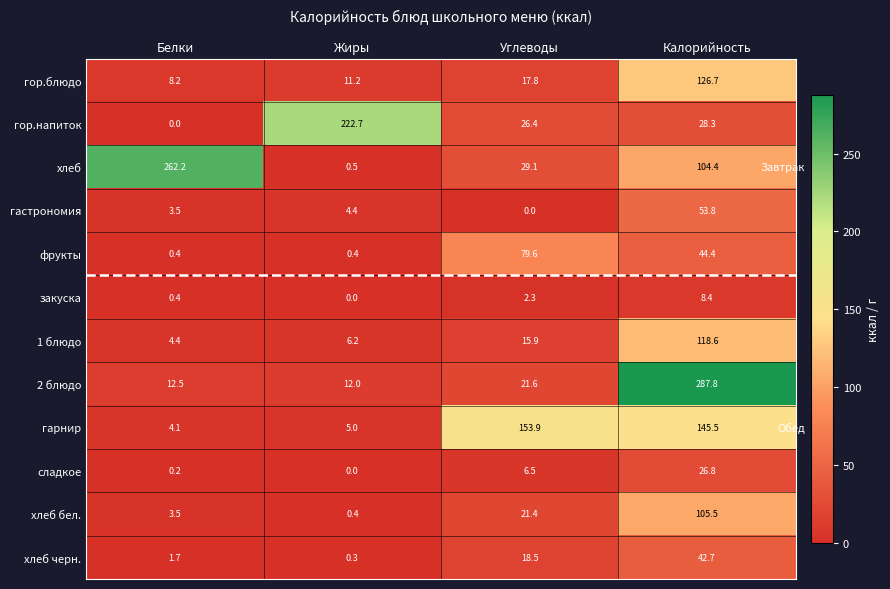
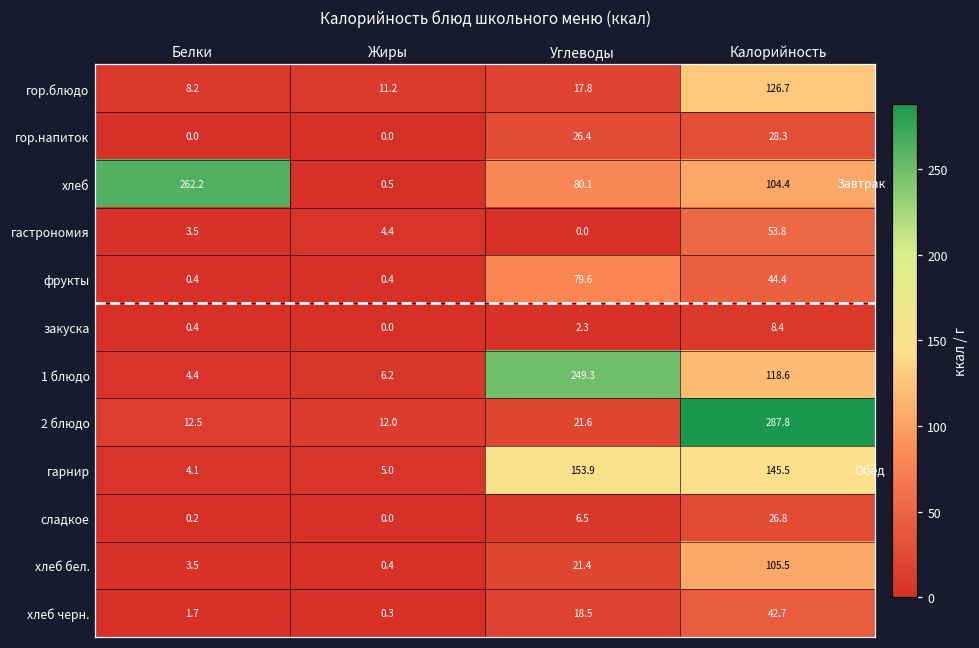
гор.напиток, Жиры: 222.7 -> 0.0
хлеб, Углеводы: 29.1 -> 80.1
1 блюдо, Углеводы: 15.9 -> 249.3
